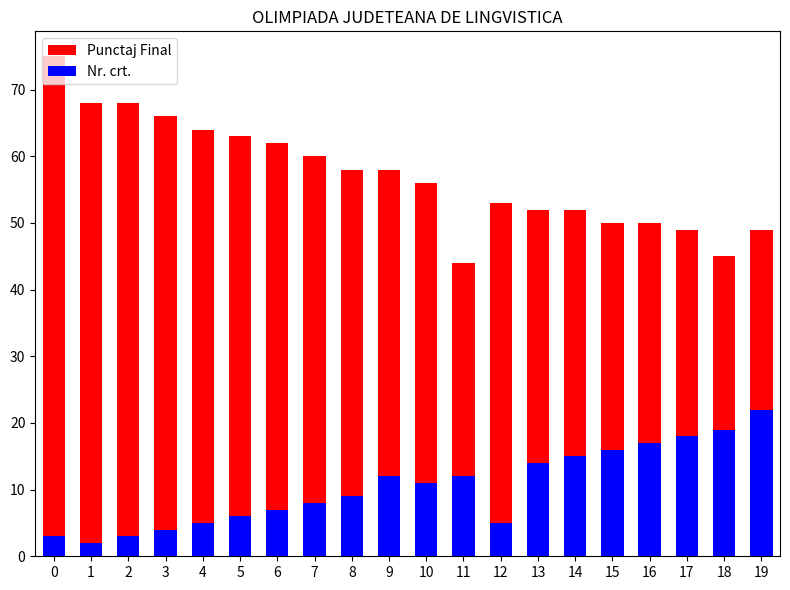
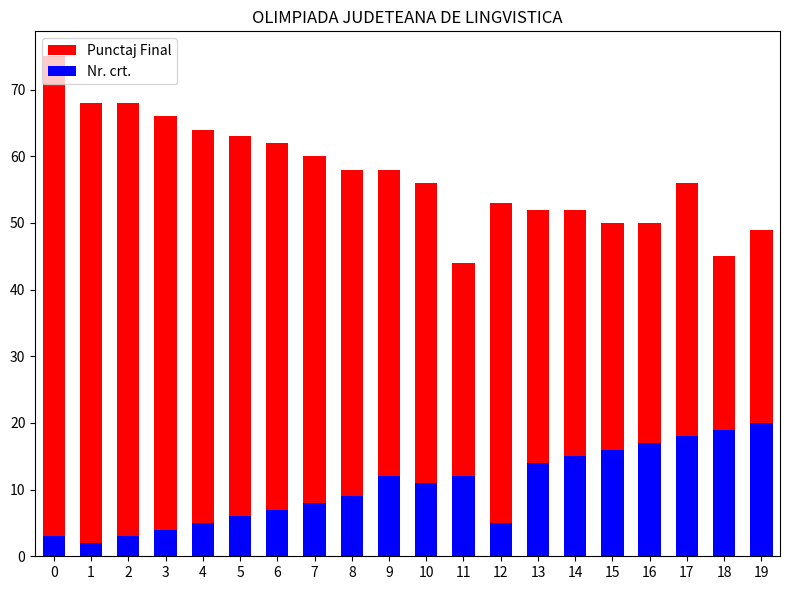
Punctaj Final, 17: 49 -> 56
Nr. crt., 19: 22 -> 20
